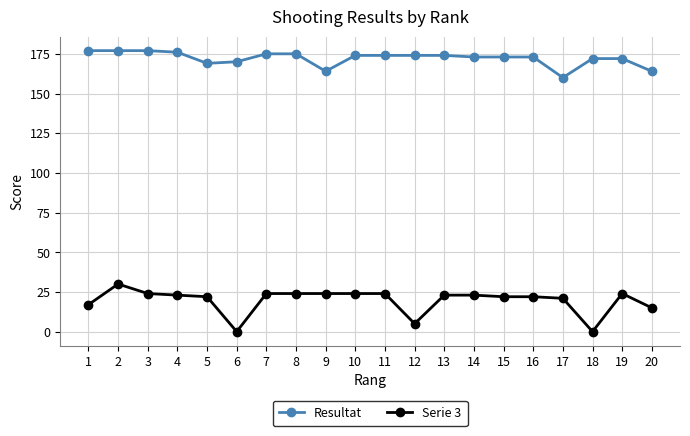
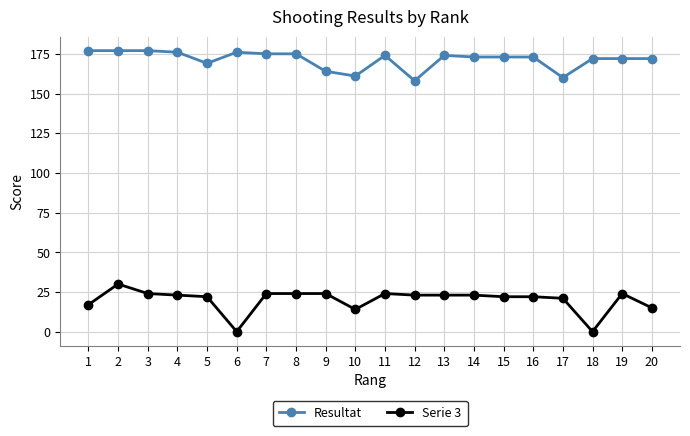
Resultat, 6: 170 -> 176
Resultat, 10: 174 -> 161
Serie 3, 10: 24 -> 14
Resultat, 12: 174 -> 158
Serie 3, 12: 5 -> 23
Resultat, 20: 164 -> 172
